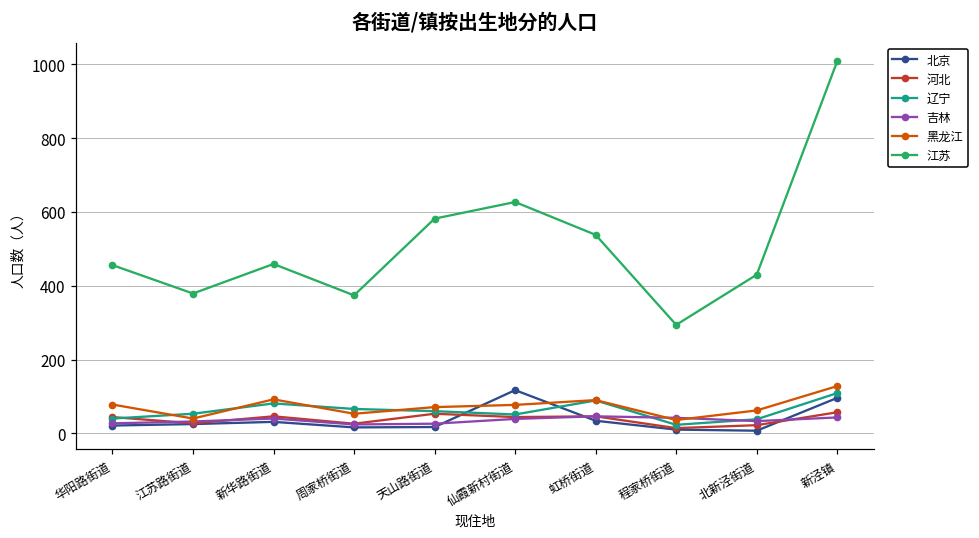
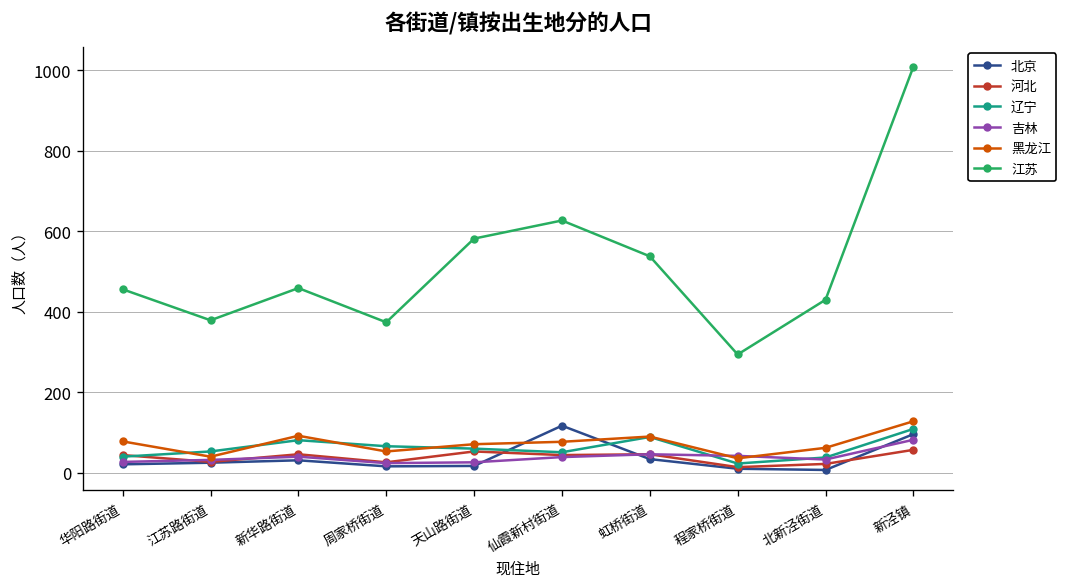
吉林, 新泾镇: 40 -> 80
